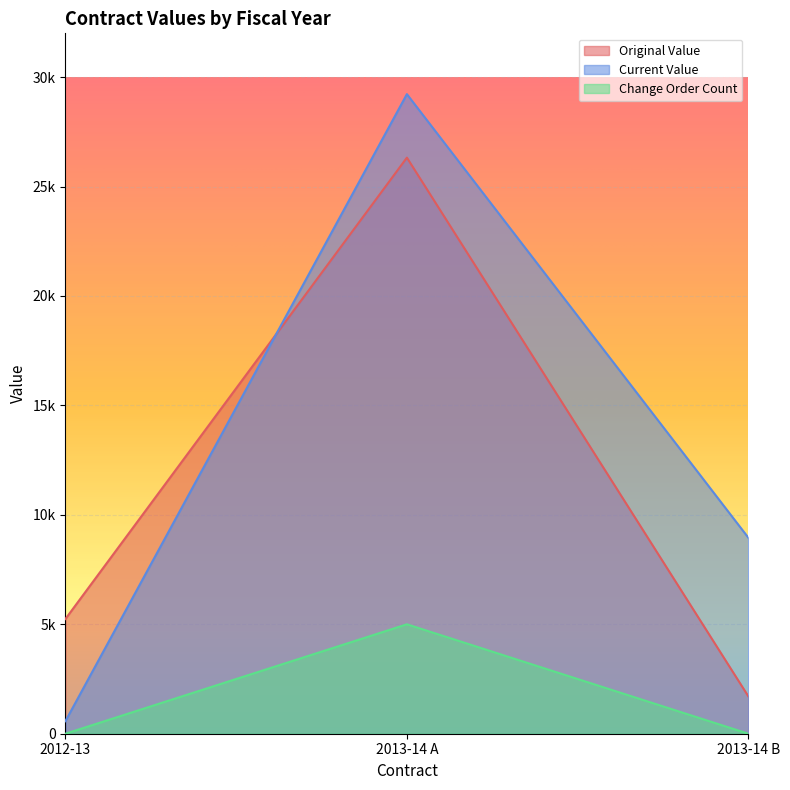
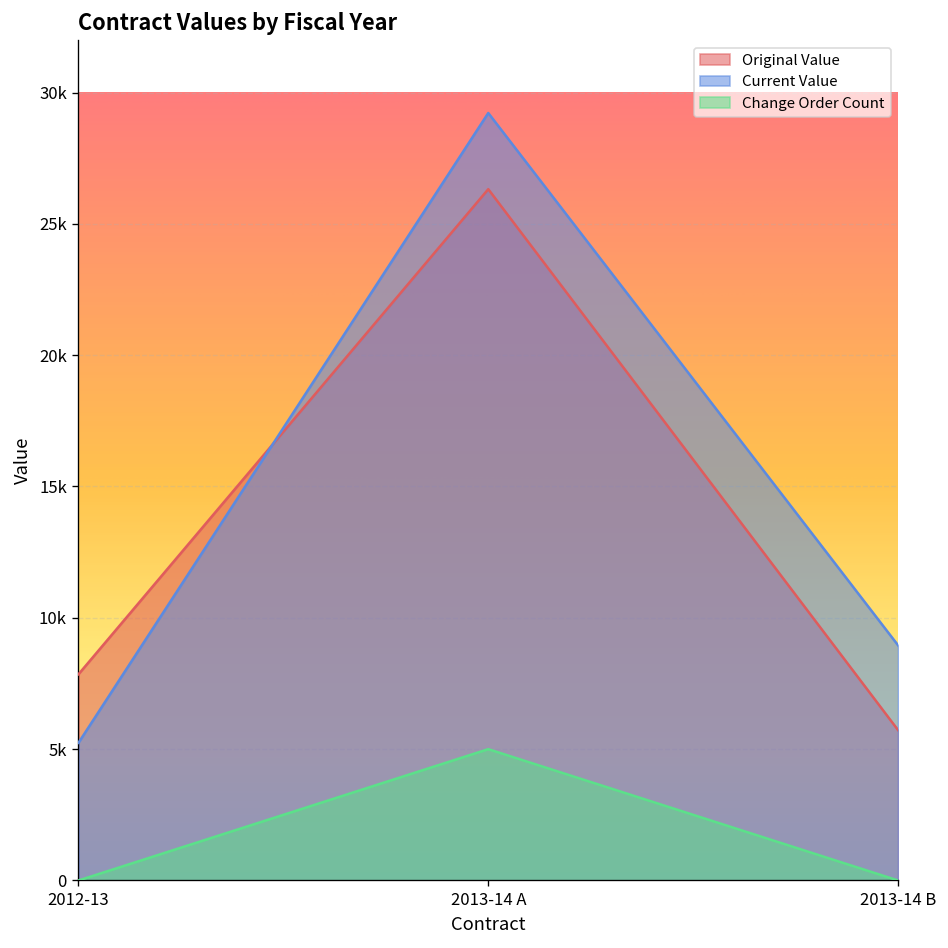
Original Value, 2012-13: 5200 -> 7900
Current Value, 2012-13: 600 -> 5200
Original Value, 2013-14 B: 1700 -> 5700
